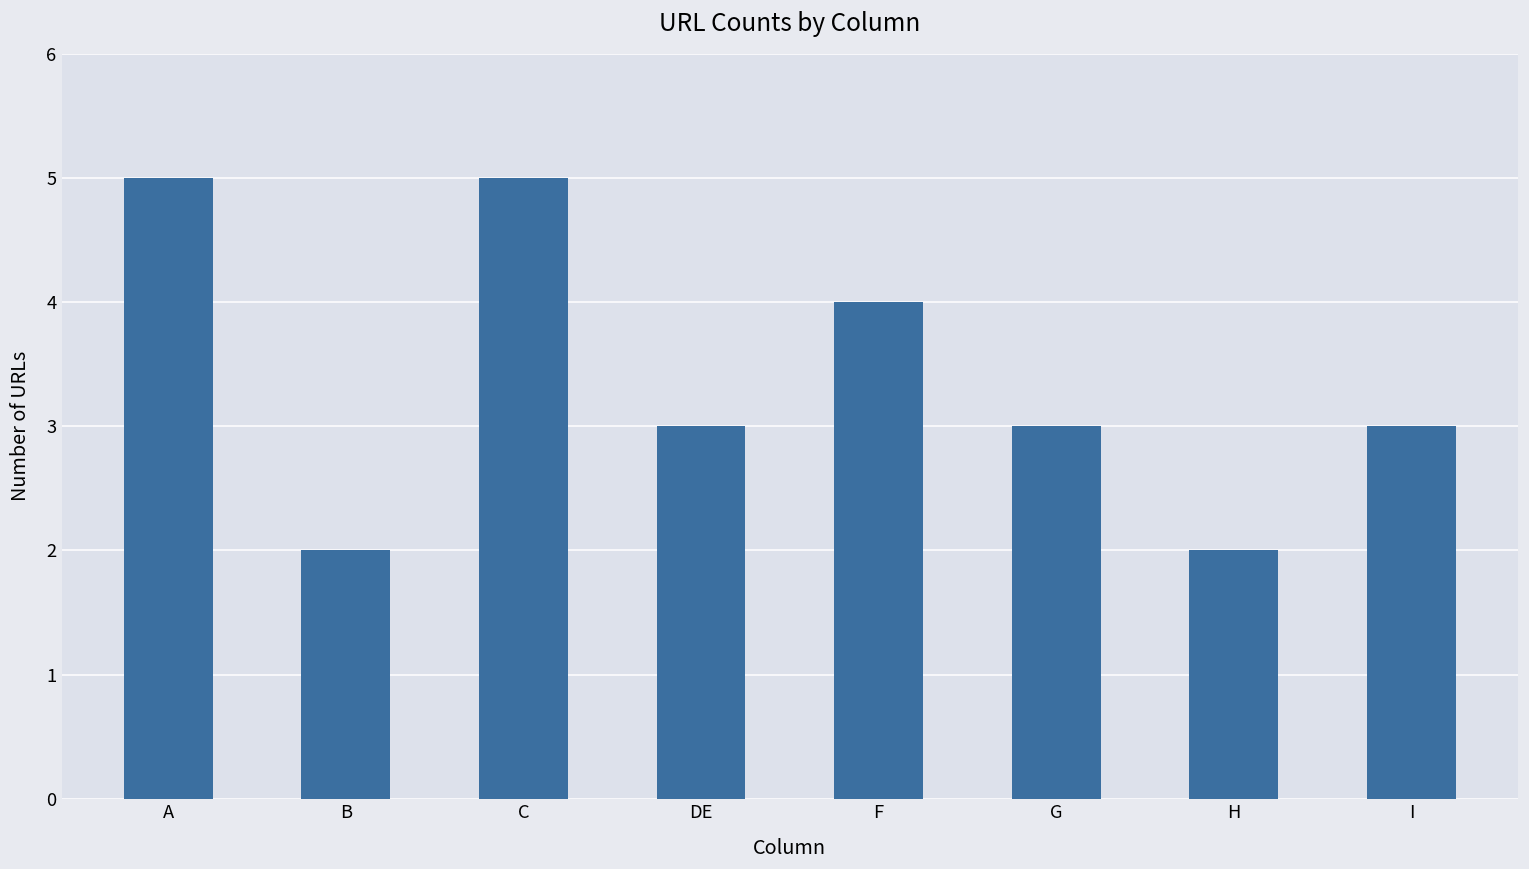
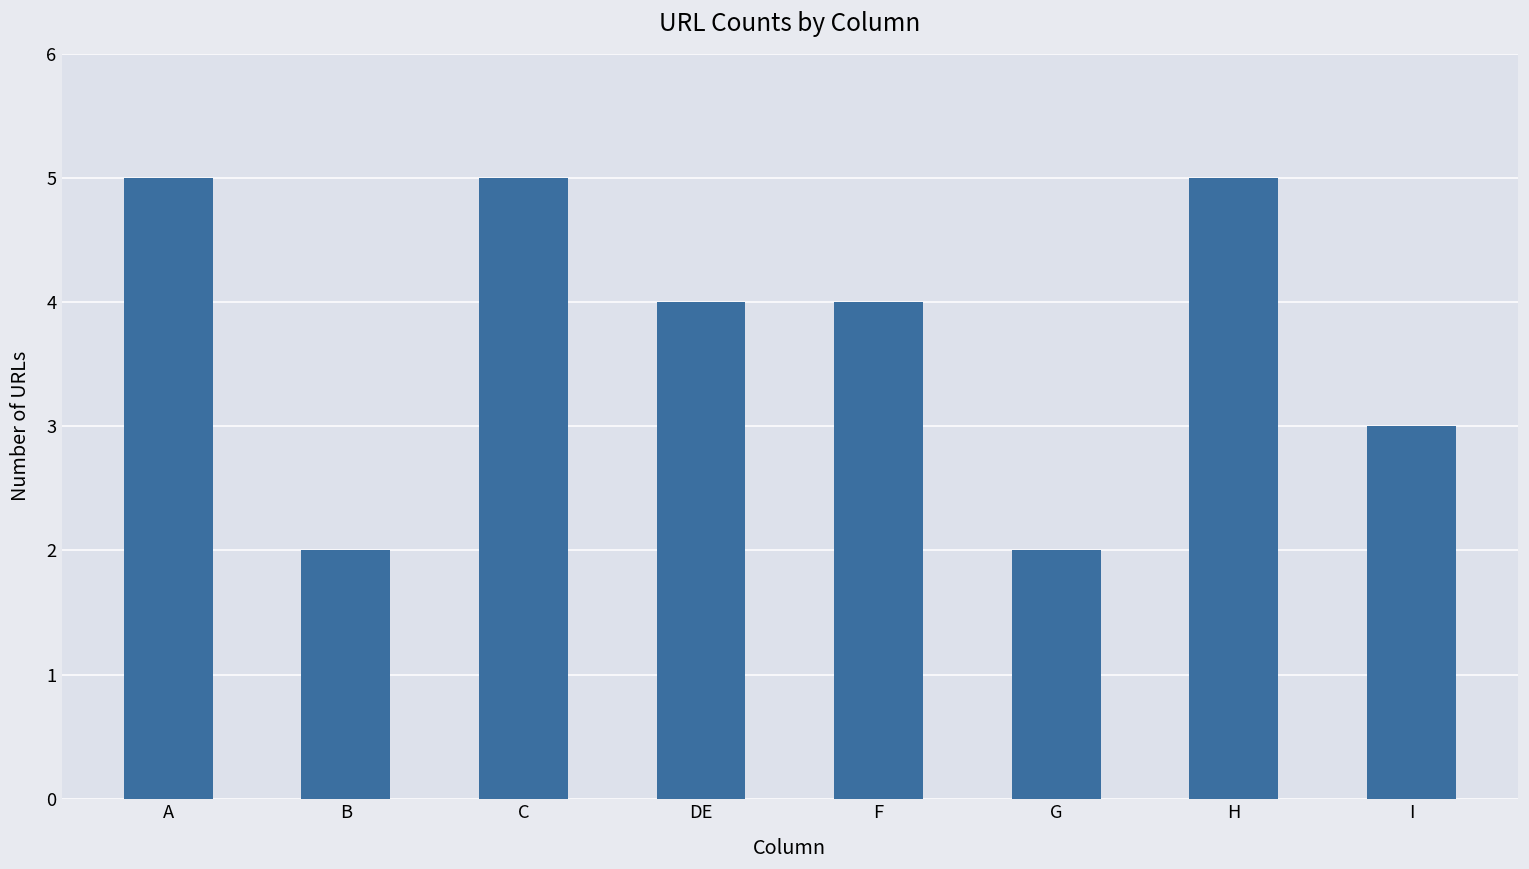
DE: 3 -> 4
G: 3 -> 2
H: 2 -> 5
